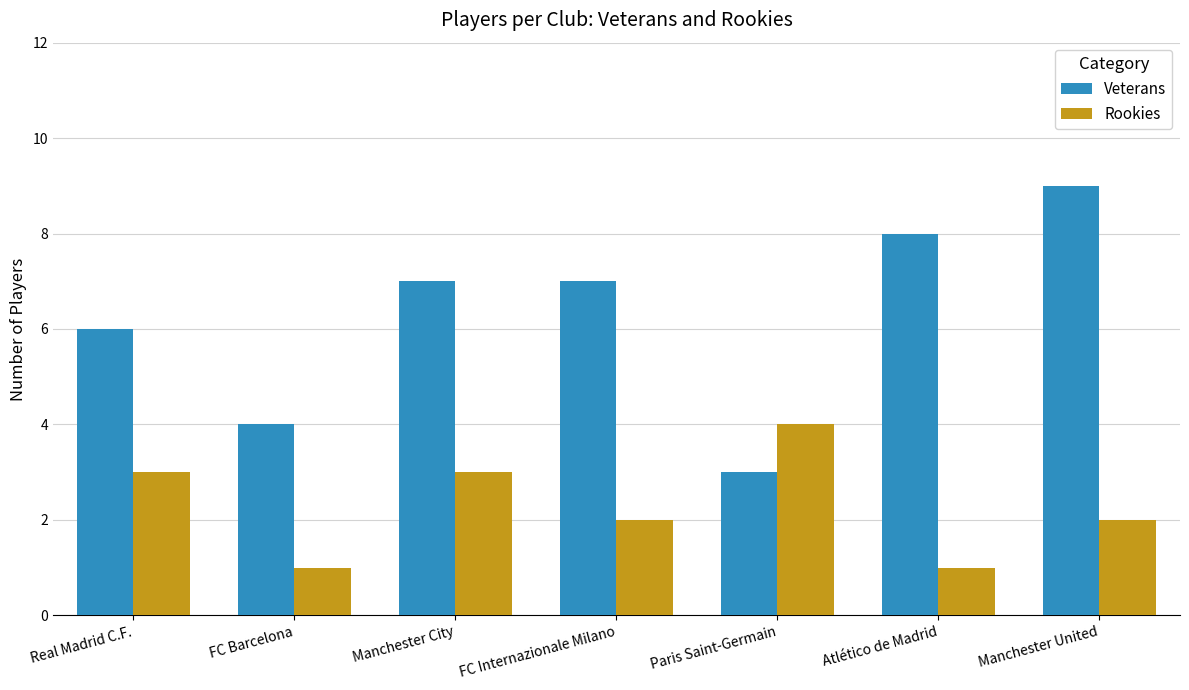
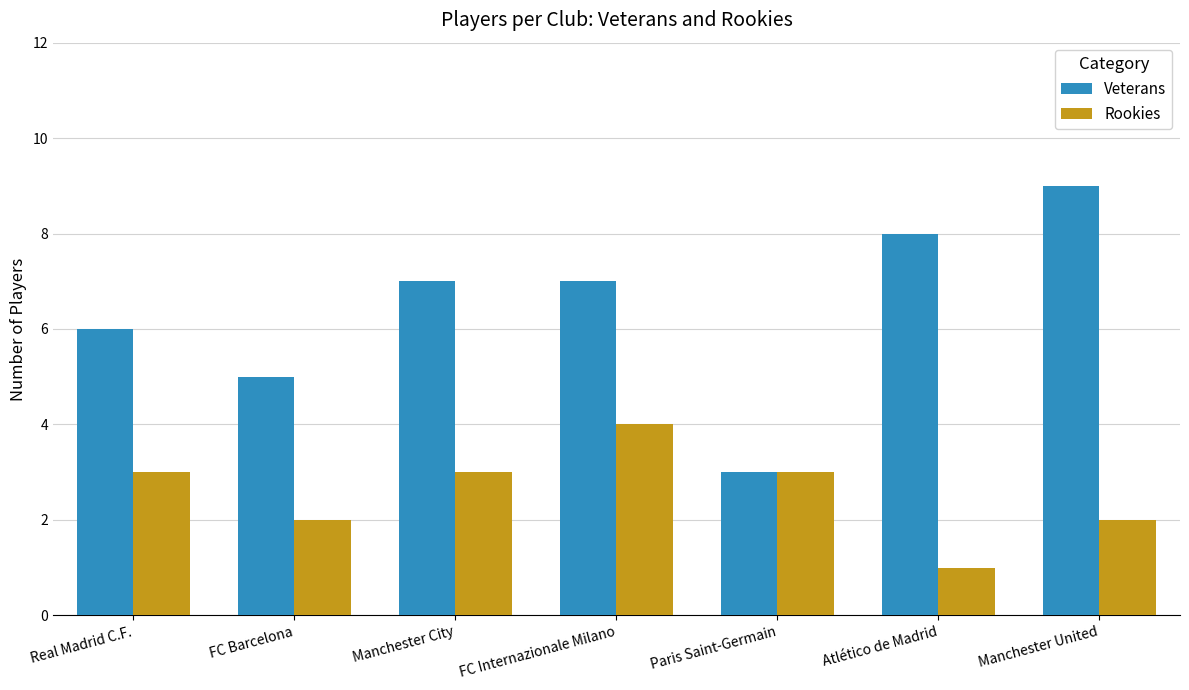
Veterans, FC Barcelona: 4 -> 5
Rookies, FC Barcelona: 1 -> 2
Rookies, FC Internazionale Milano: 2 -> 4
Rookies, Paris Saint-Germain: 4 -> 3
